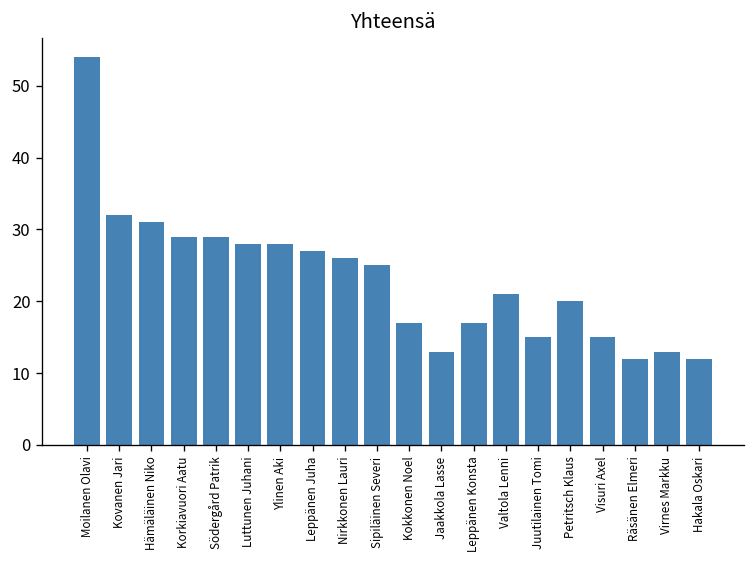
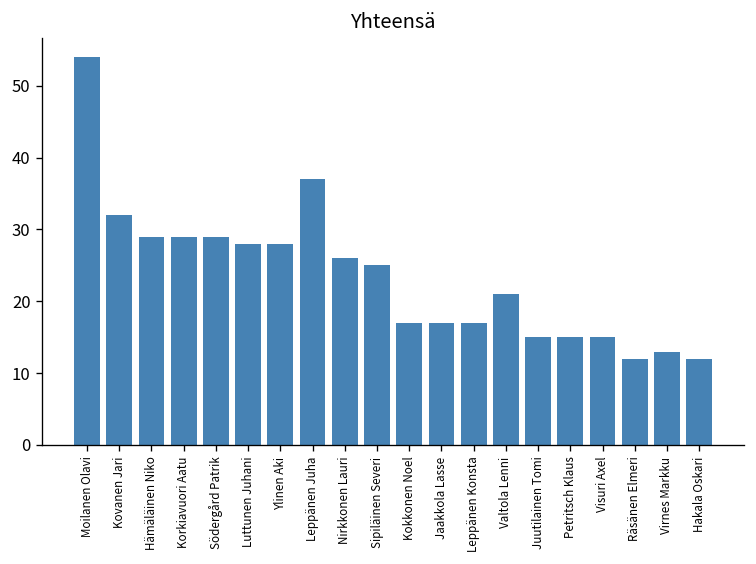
Hämäläinen Niko: 31 -> 29
Leppänen Juha: 27 -> 37
Jaakkola Lasse: 13 -> 17
Petritsch Klaus: 20 -> 15
